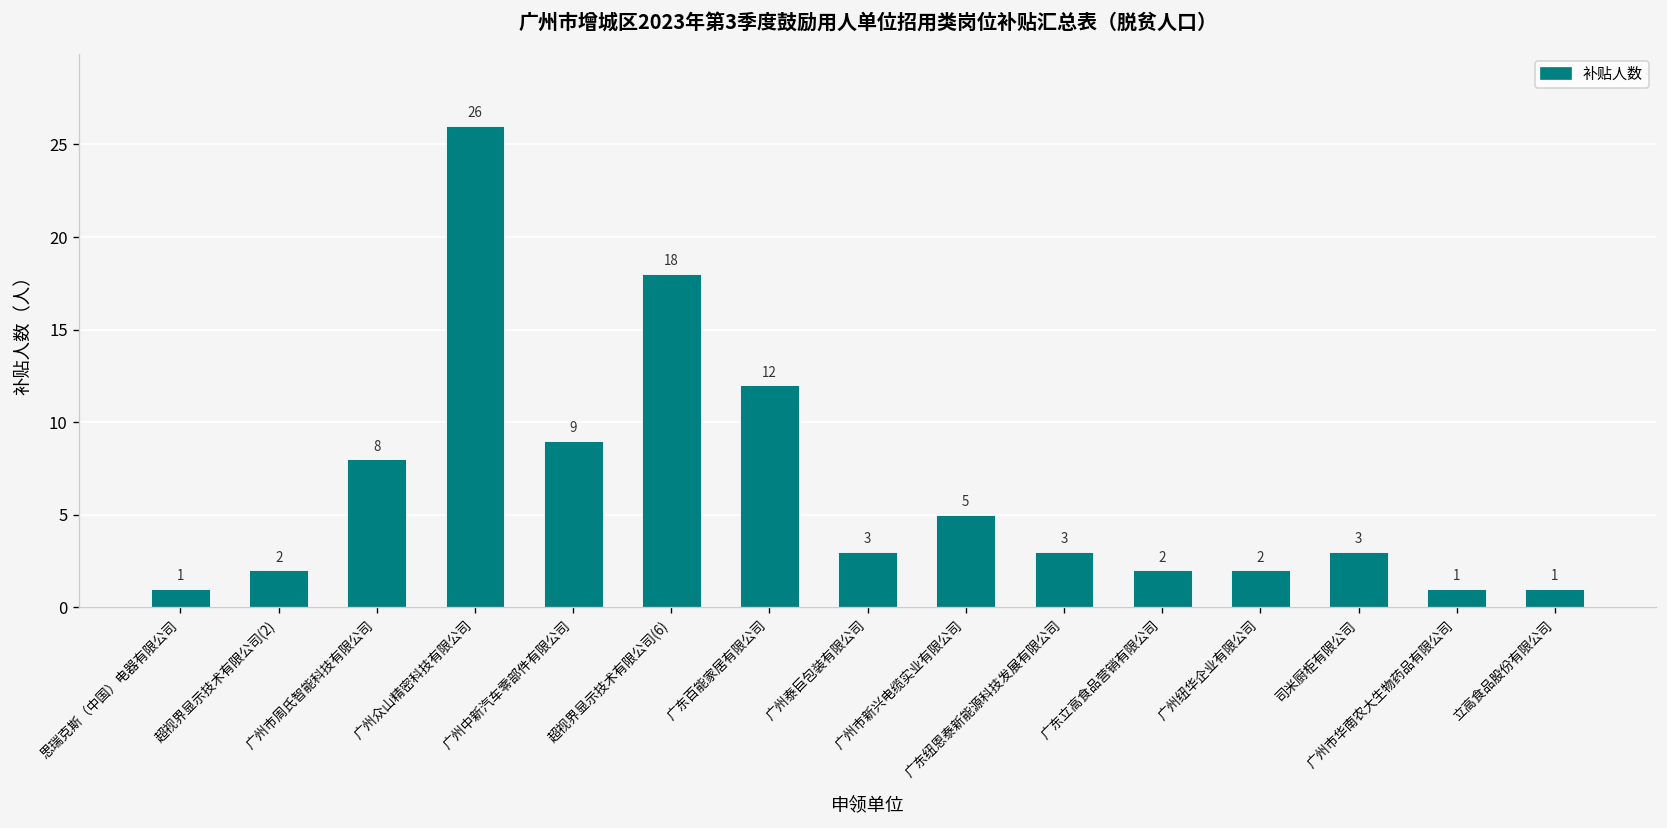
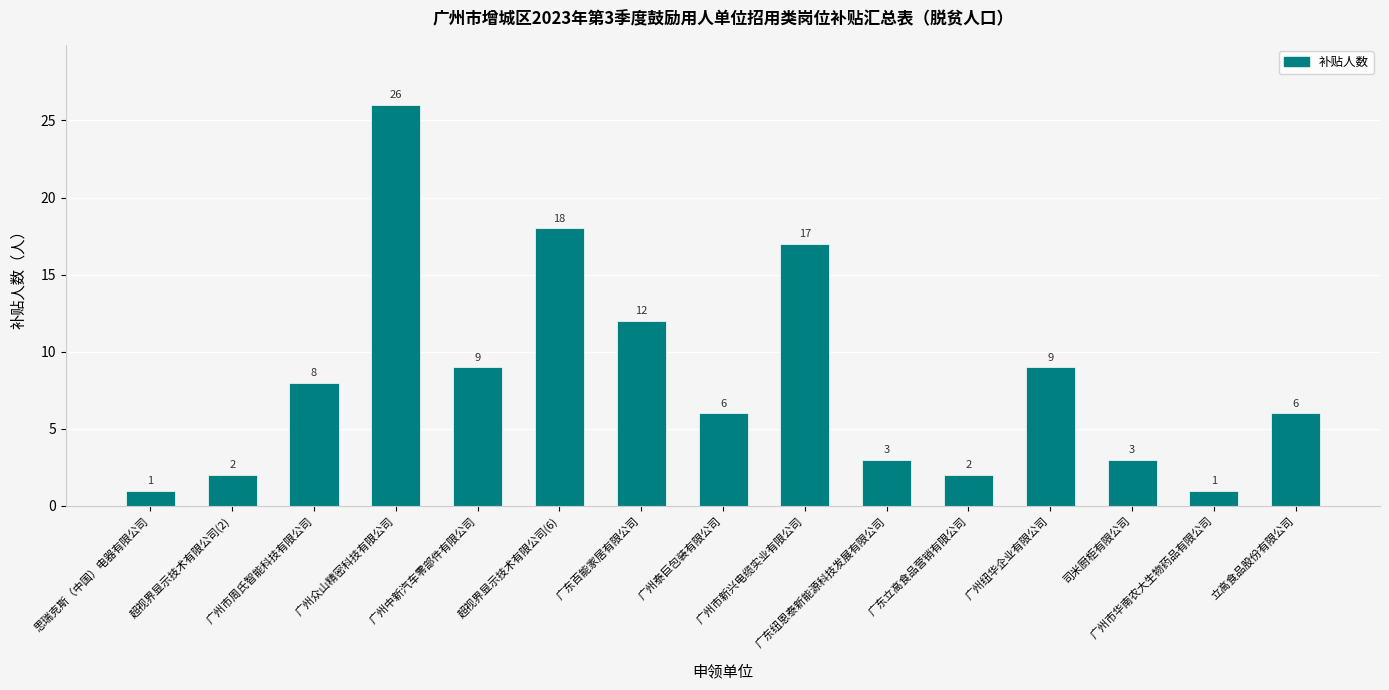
广州泰巨包装有限公司: 3 -> 6
广州市新兴电缆实业有限公司: 5 -> 17
广州纽华企业有限公司: 2 -> 9
立高食品股份有限公司: 1 -> 6
